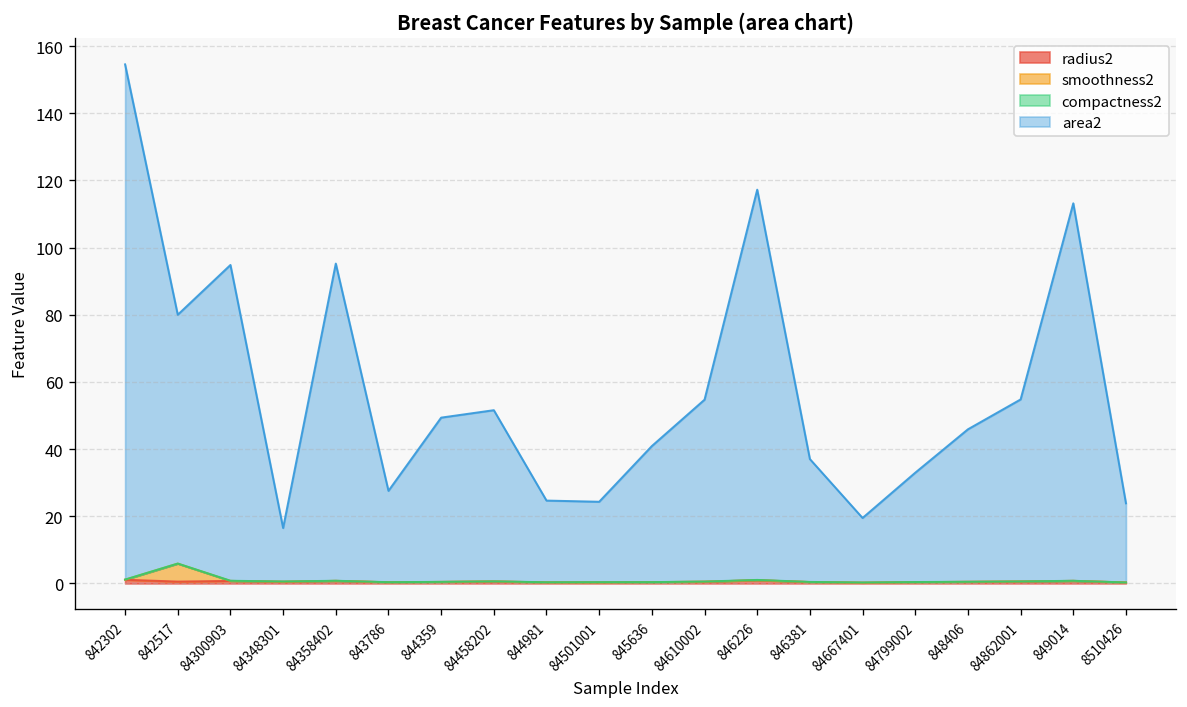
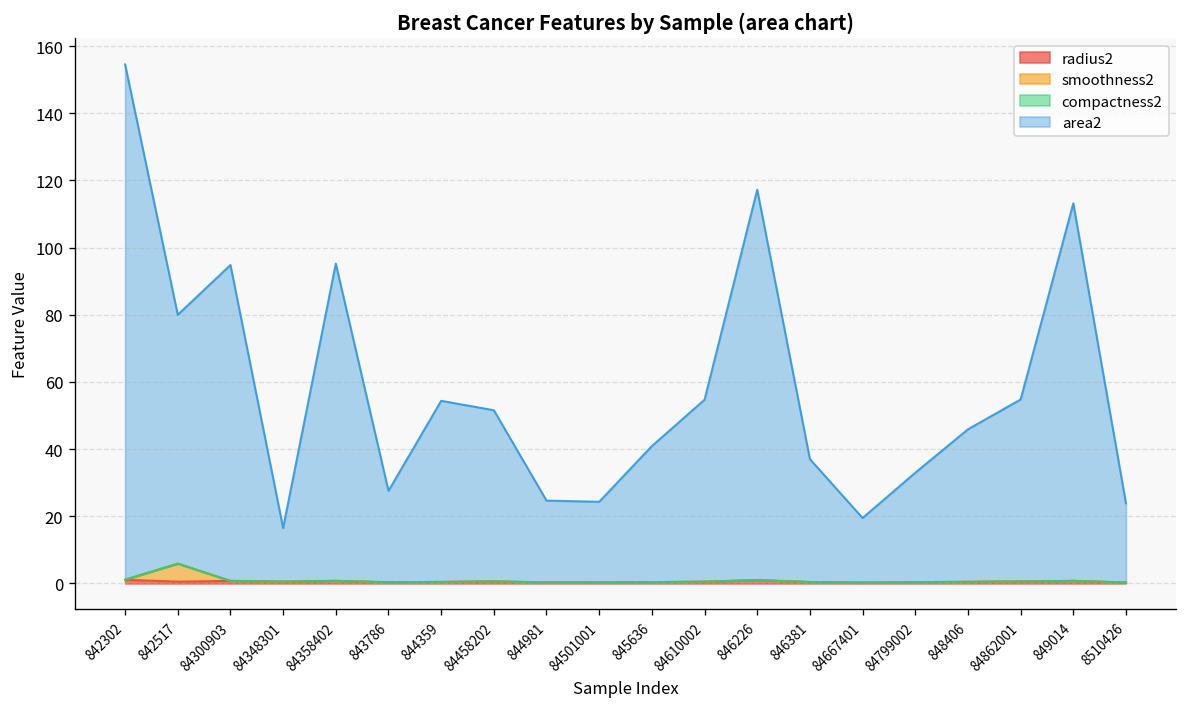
area2, 844359: 49 -> 54
